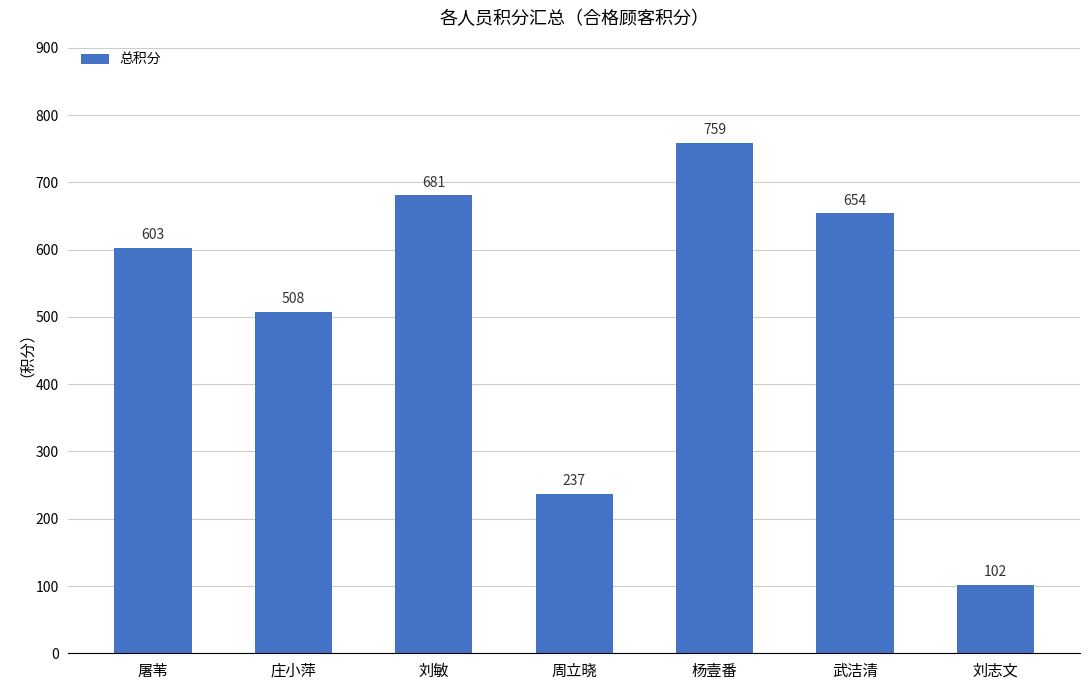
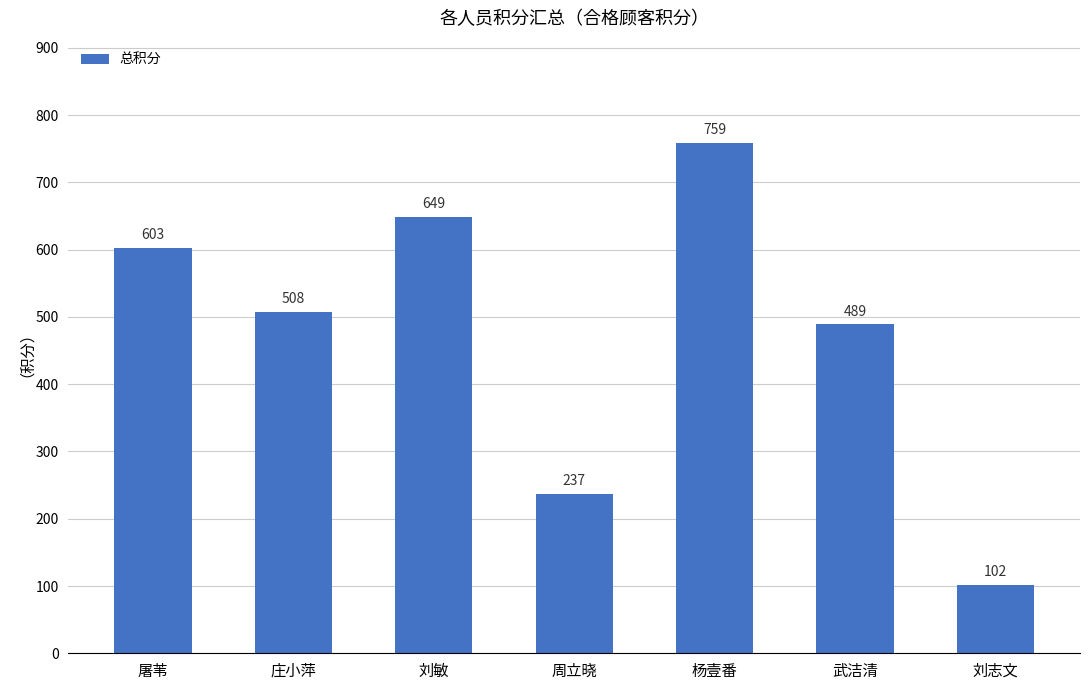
刘敏: 681 -> 649
武洁清: 654 -> 489
